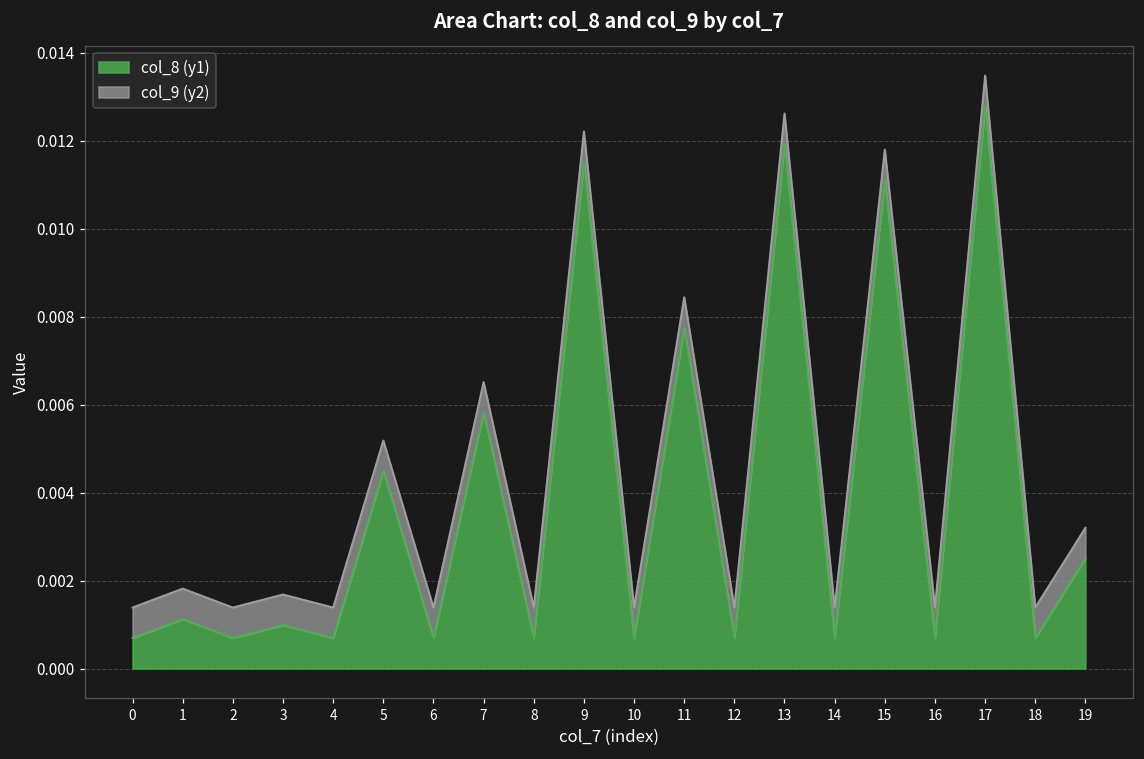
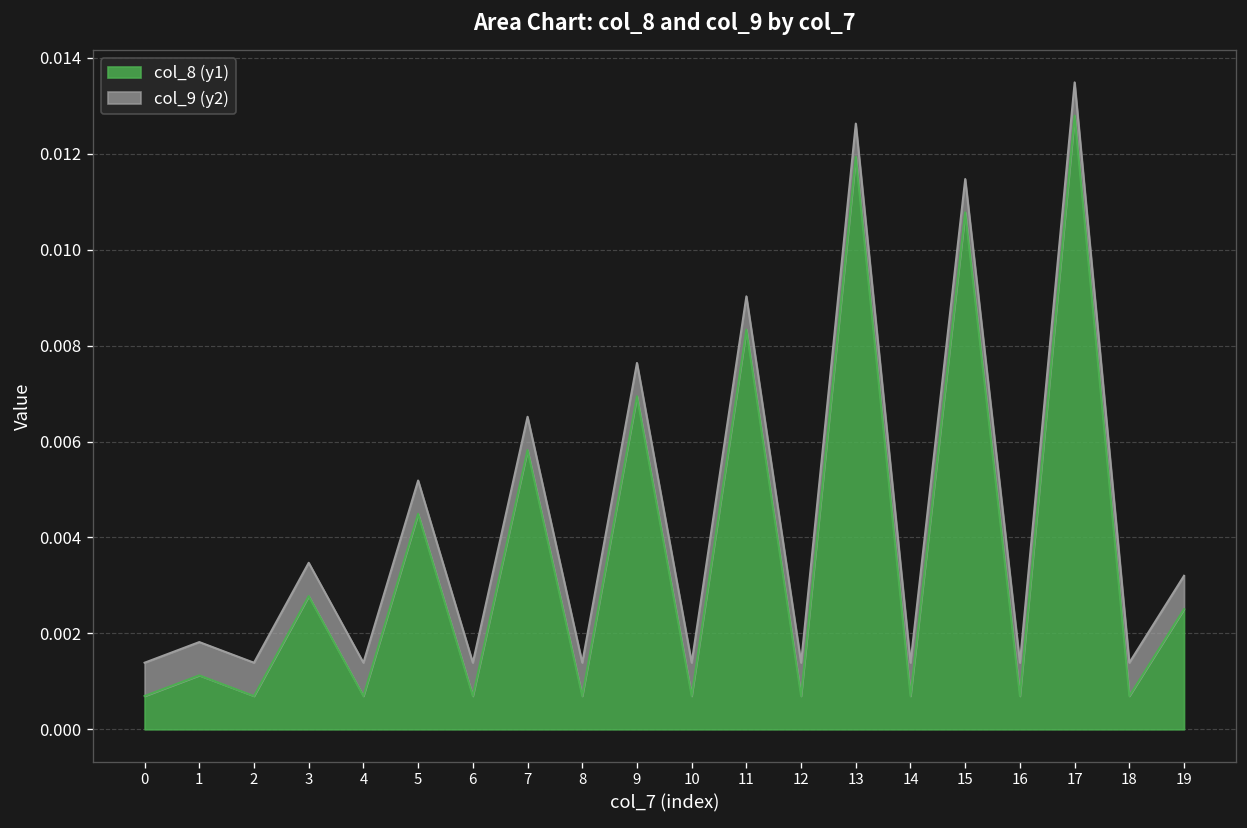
col_8 (y1), 3: 0.0010 -> 0.0028
col_8 (y1), 9: 0.0115 -> 0.0069
col_8 (y1), 11: 0.0078 -> 0.0083
col_8 (y1), 15: 0.0111 -> 0.0108
